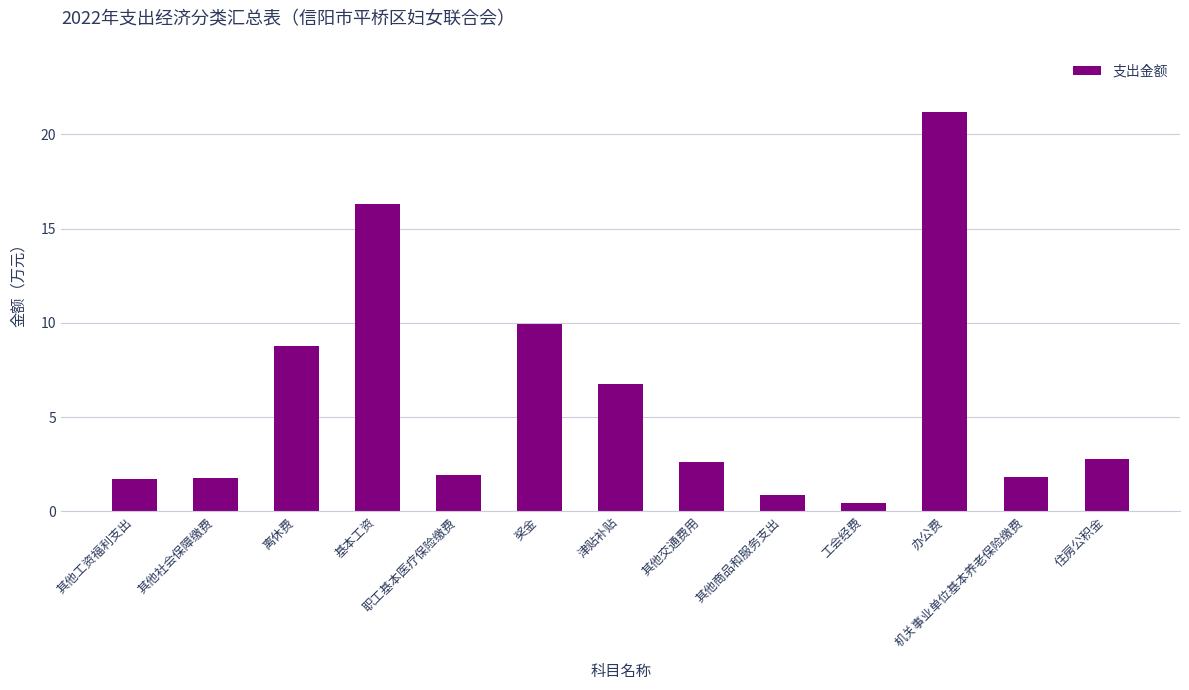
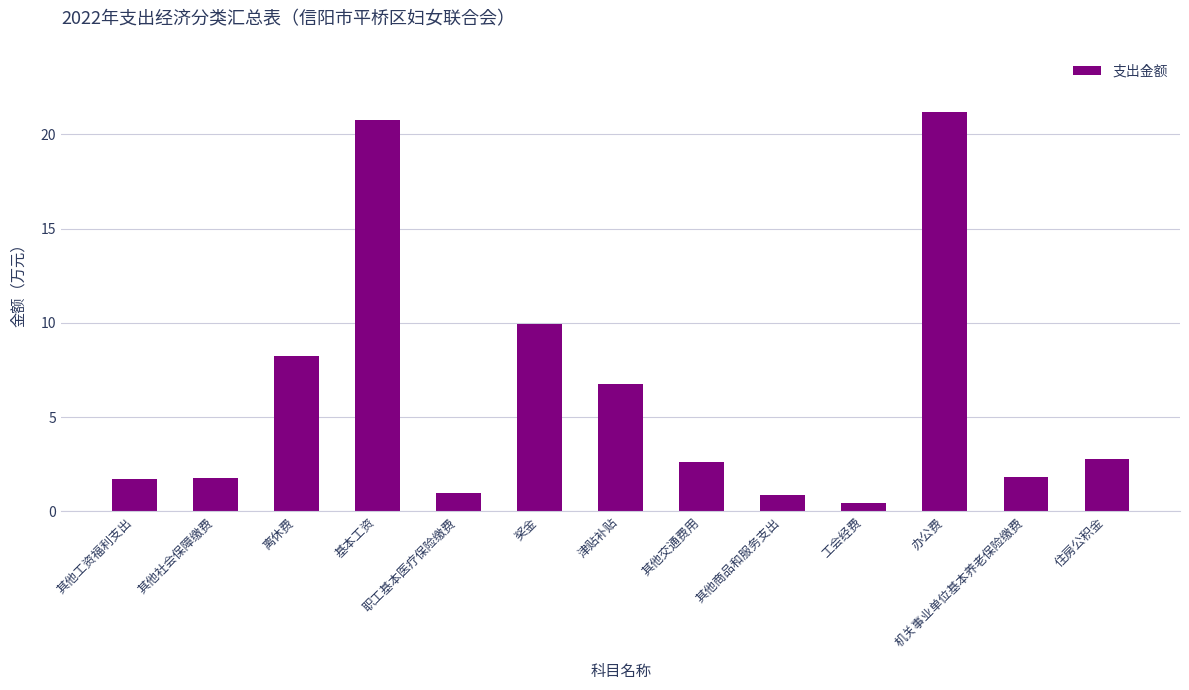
离休费: 8.8 -> 8.3
基本工资: 16.3 -> 20.8
职工基本医疗保险缴费: 1.9 -> 1.0
